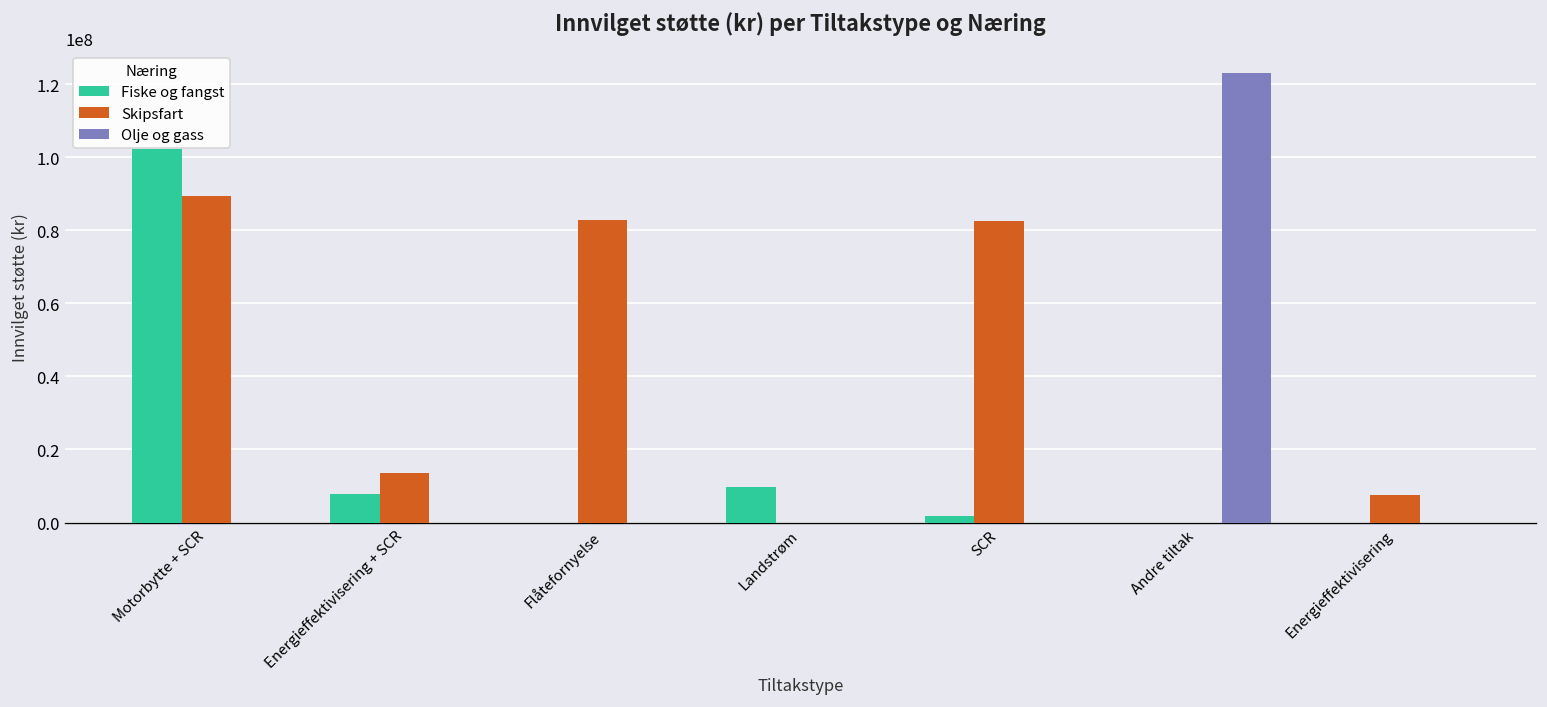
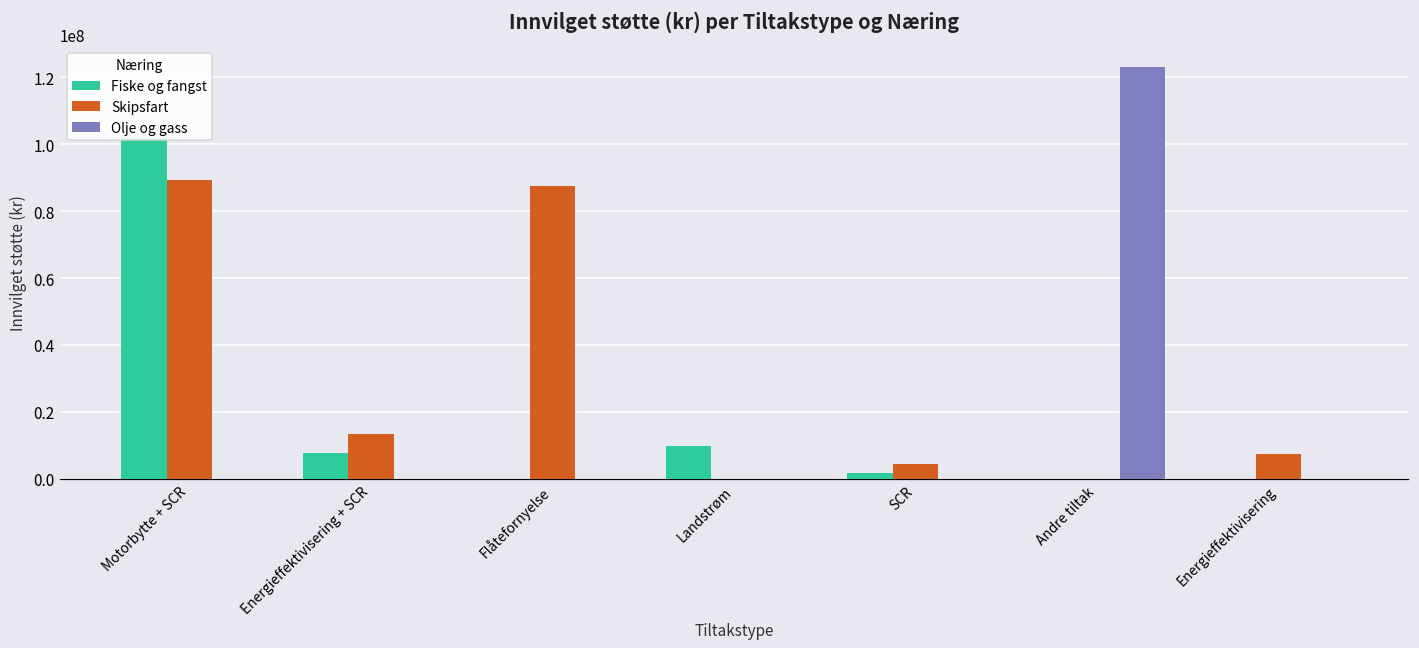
Skipsfart, Flåtefornyelse: 83000000 -> 88000000
Skipsfart, SCR: 83000000 -> 5000000
